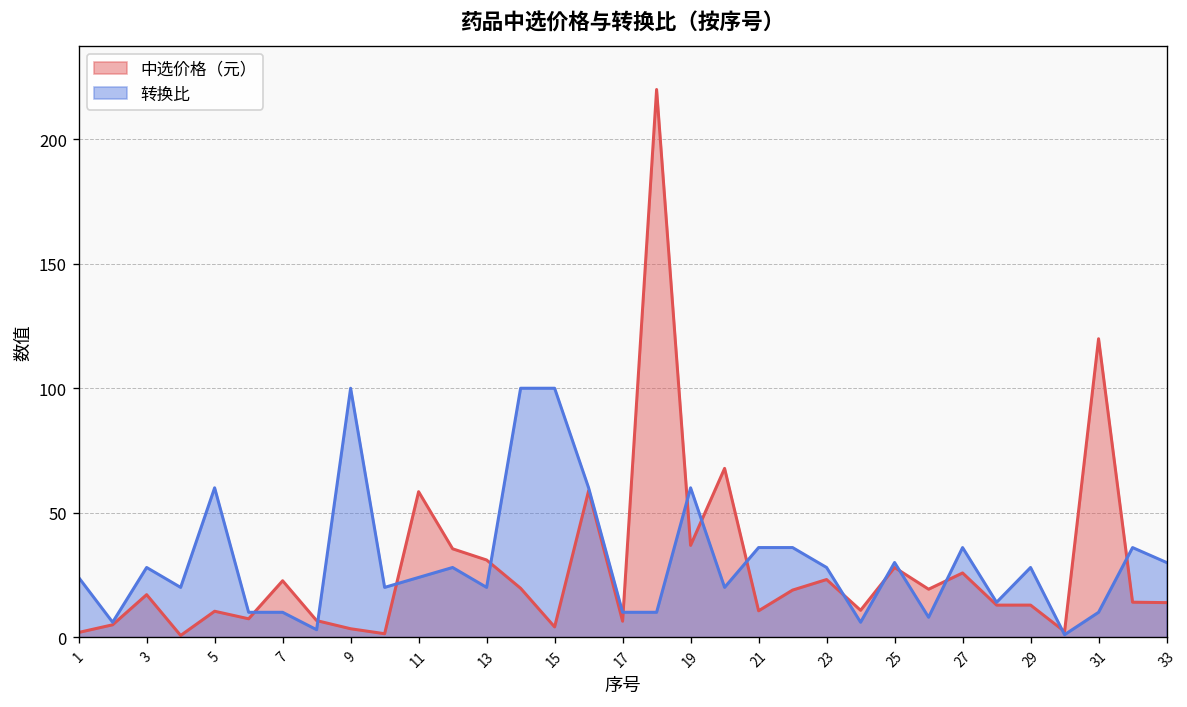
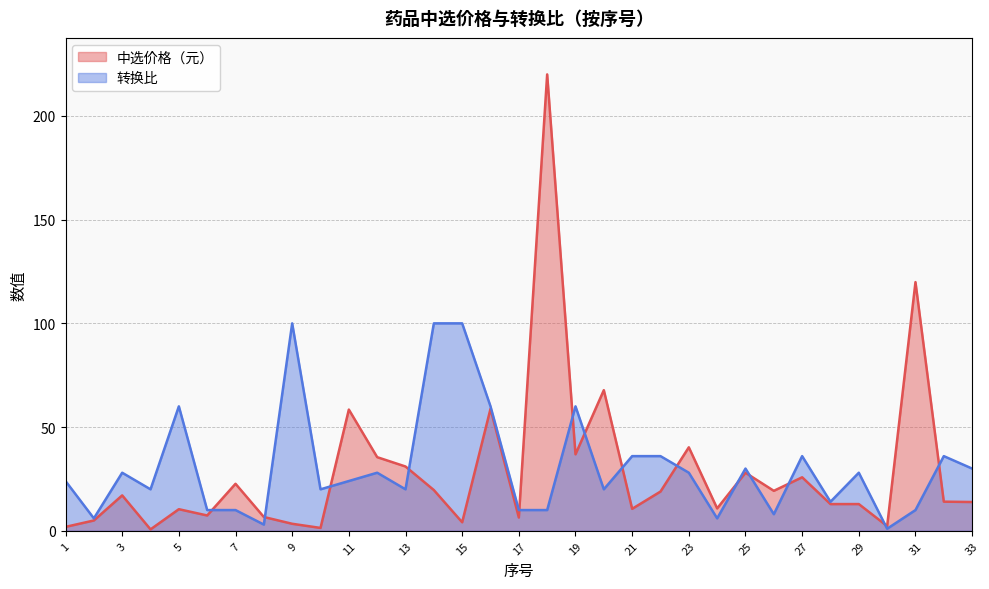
中选价格（元）, 23: 23 -> 40
